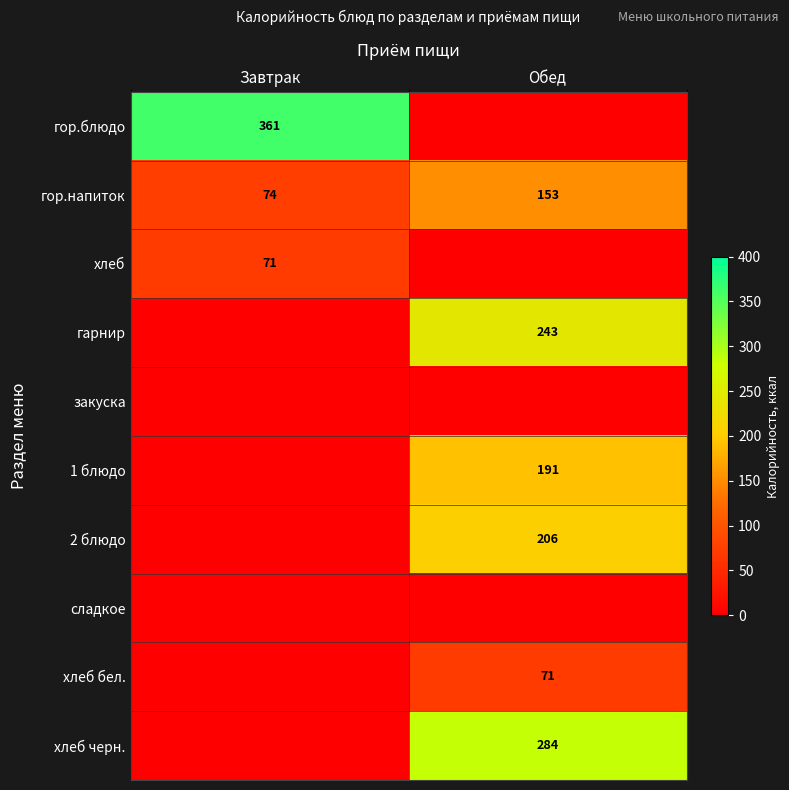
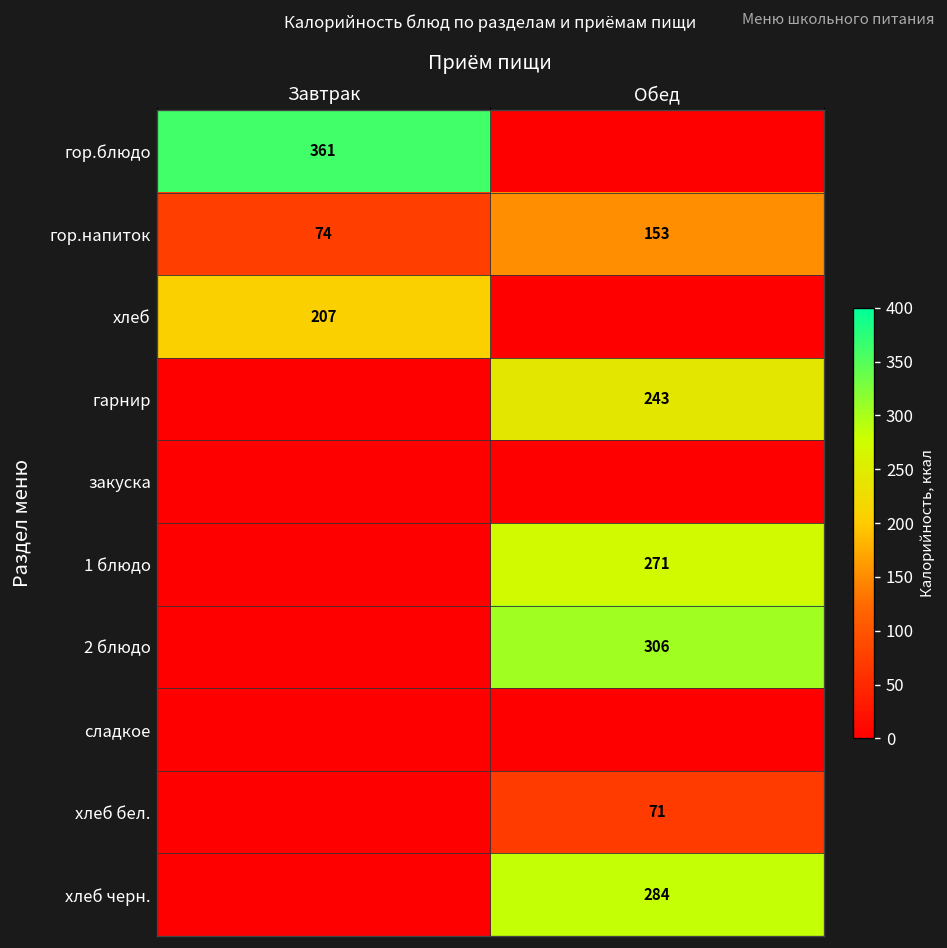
хлеб, Завтрак: 71 -> 207
1 блюдо, Обед: 191 -> 271
2 блюдо, Обед: 206 -> 306
